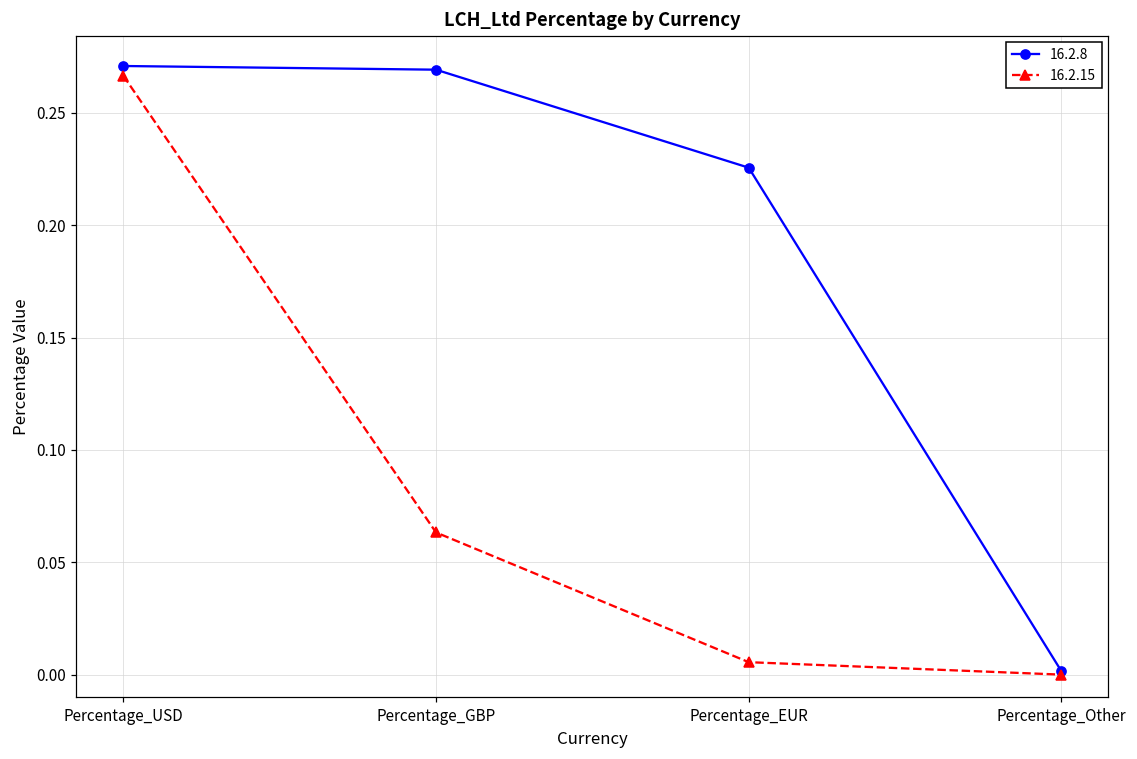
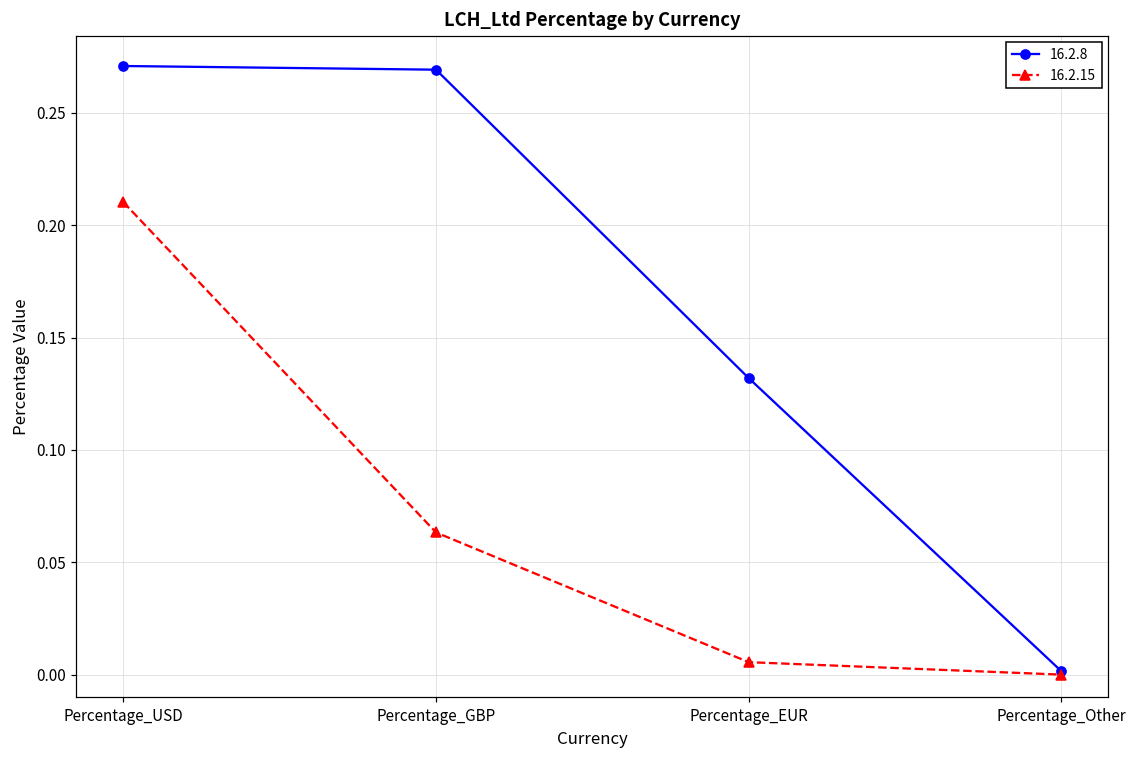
16.2.15, Percentage_USD: 0.267 -> 0.210
16.2.8, Percentage_EUR: 0.226 -> 0.132
